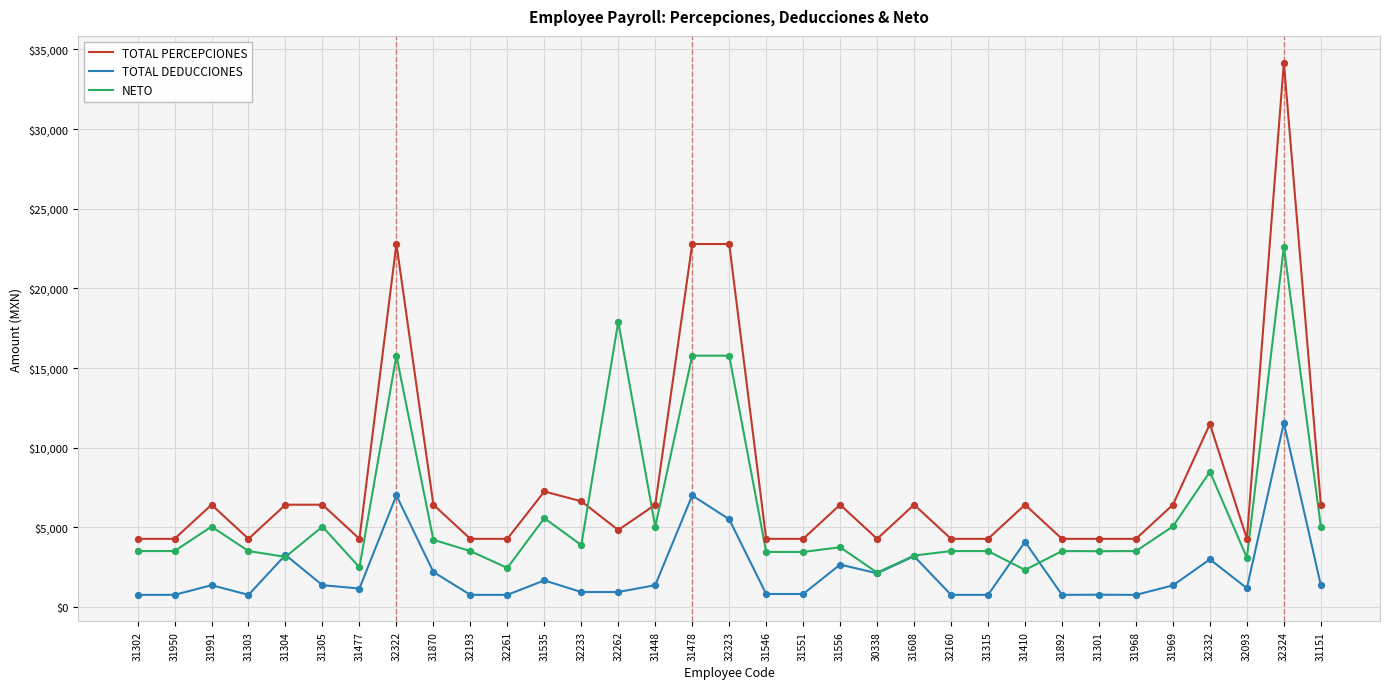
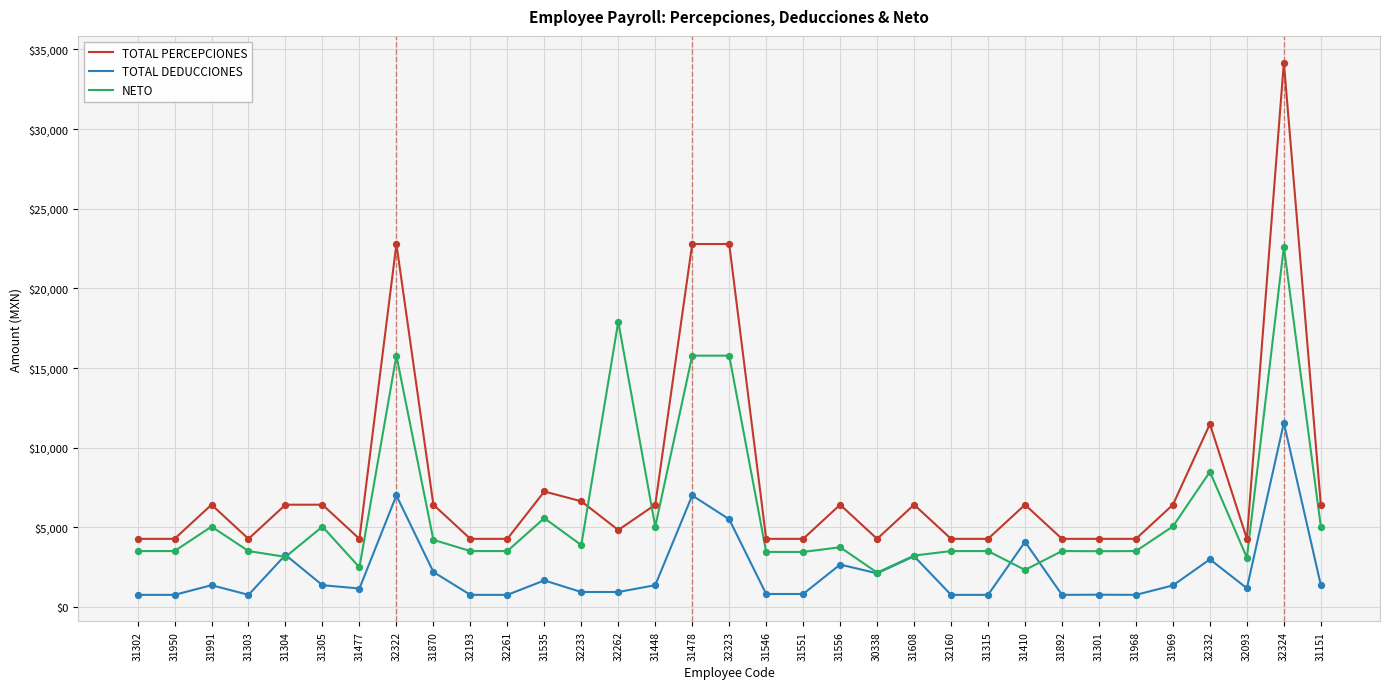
NETO, 32261: $2,500 -> $3,500
